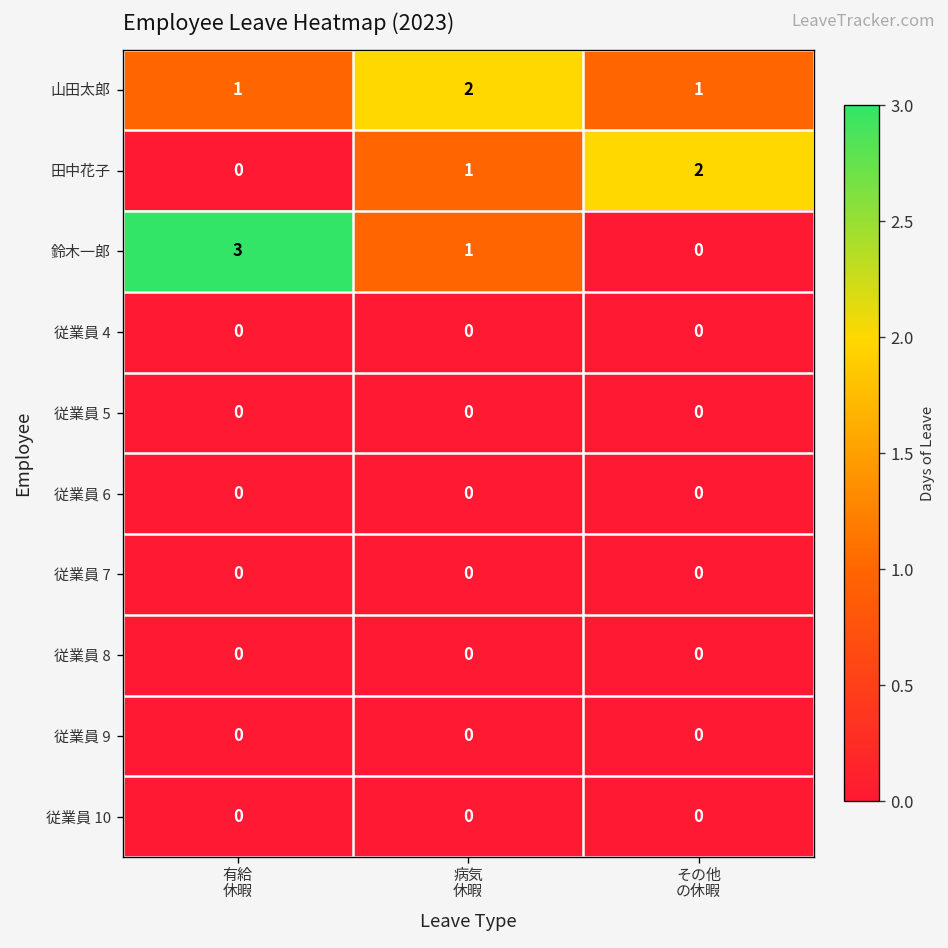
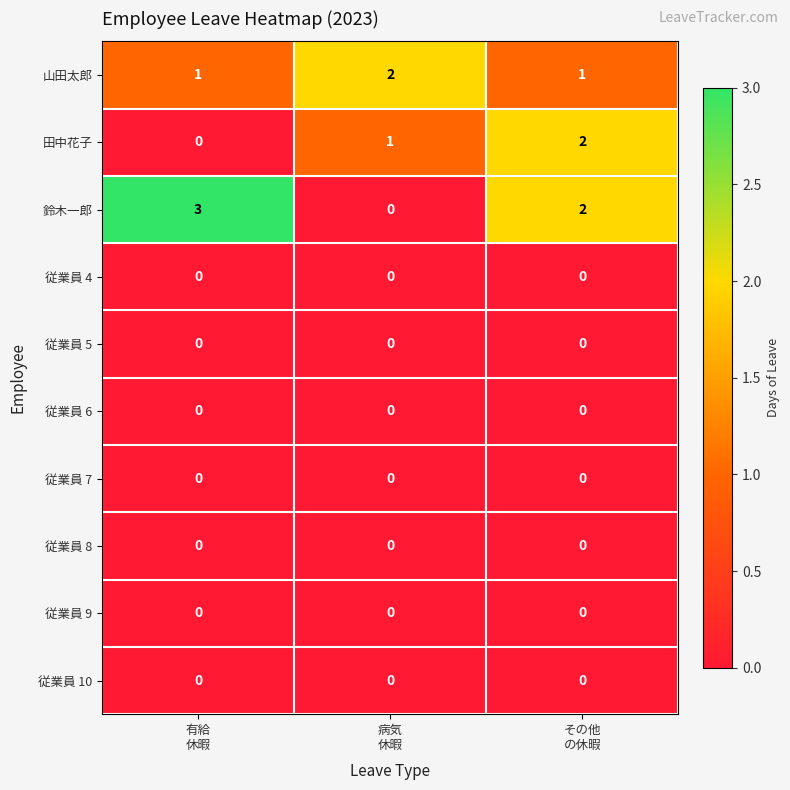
鈴木一郎, 病気 休暇: 1 -> 0
鈴木一郎, その他 の休暇: 0 -> 2
